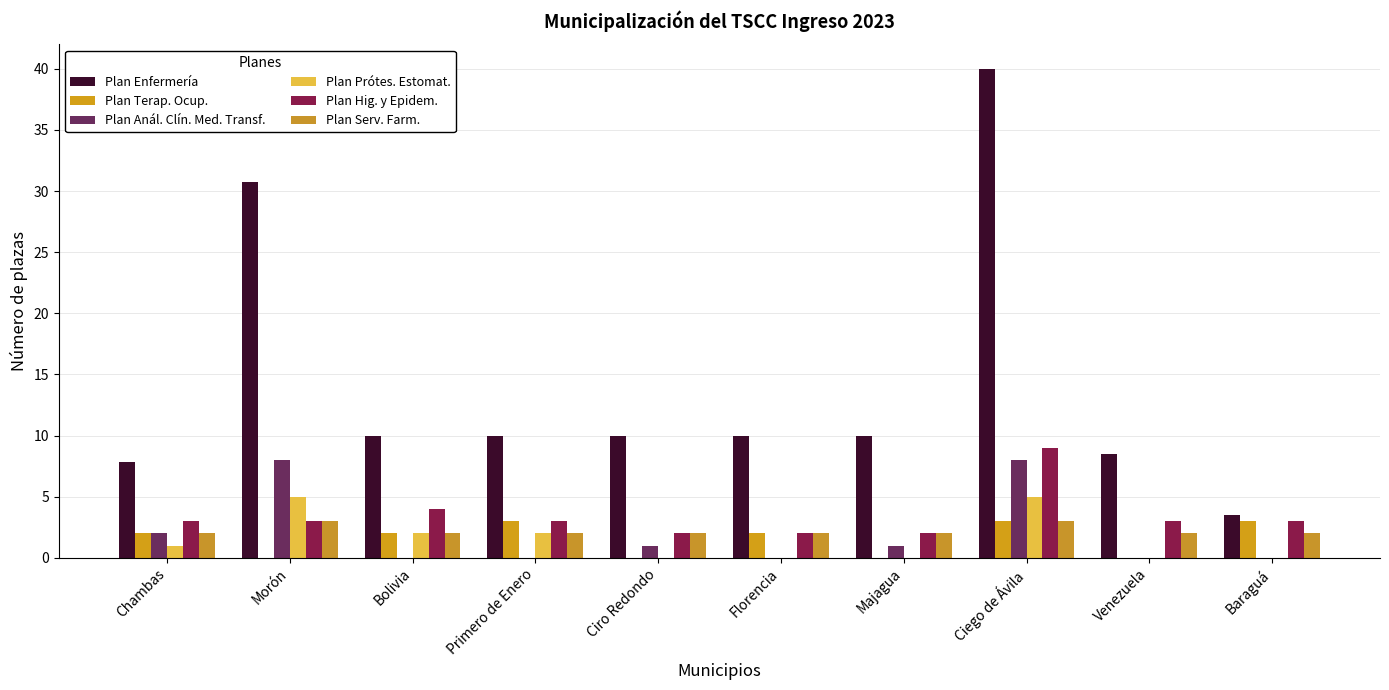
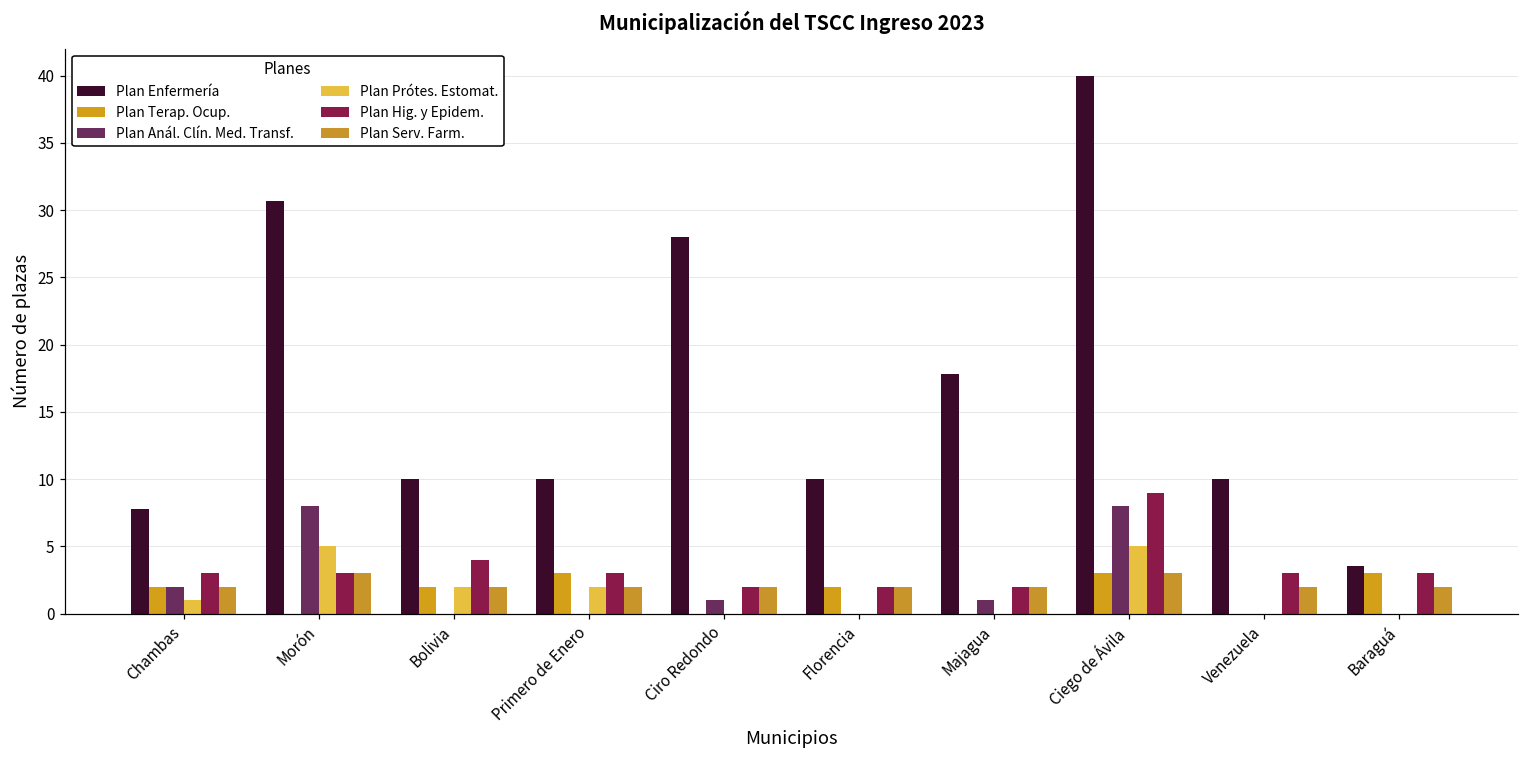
Plan Enfermería, Ciro Redondo: 10 -> 28
Plan Enfermería, Majagua: 10.0 -> 17.8
Plan Enfermería, Venezuela: 8.5 -> 10.0
